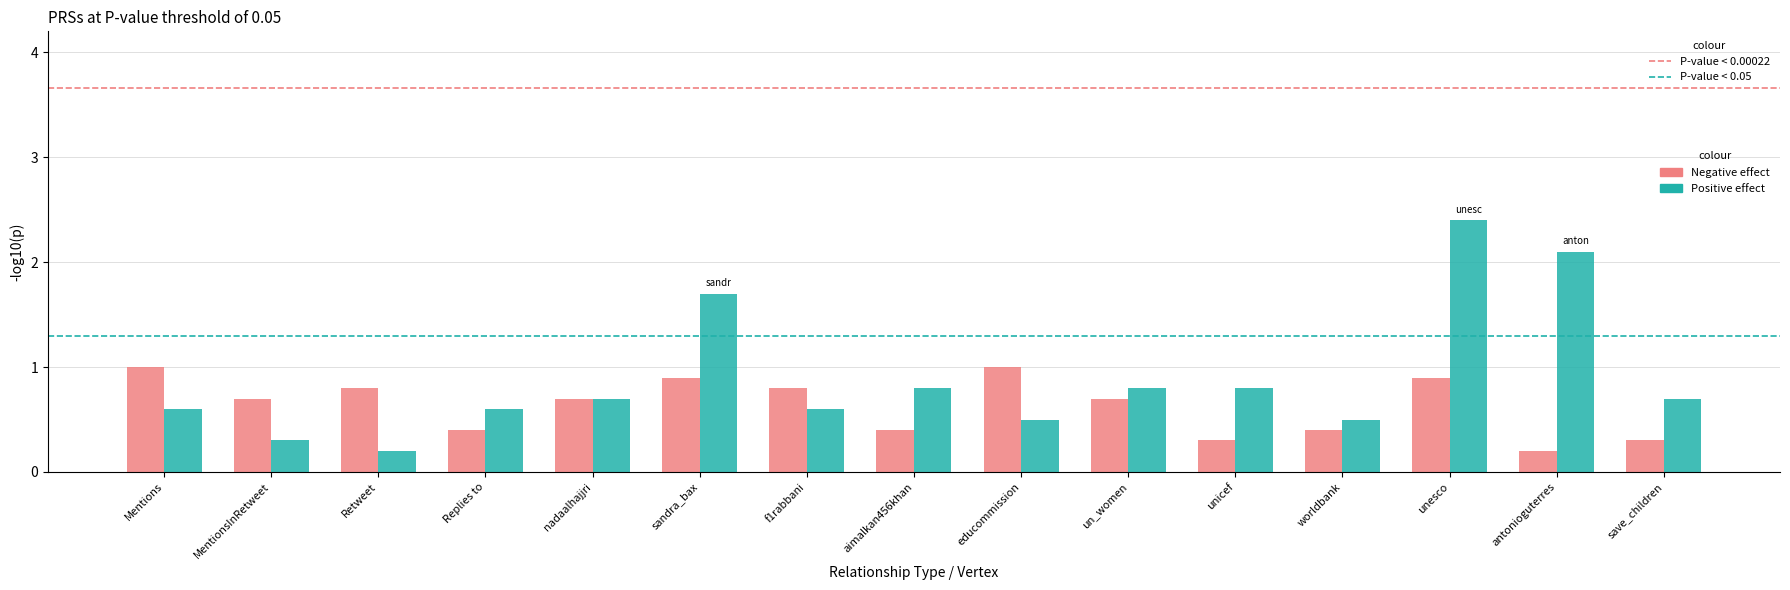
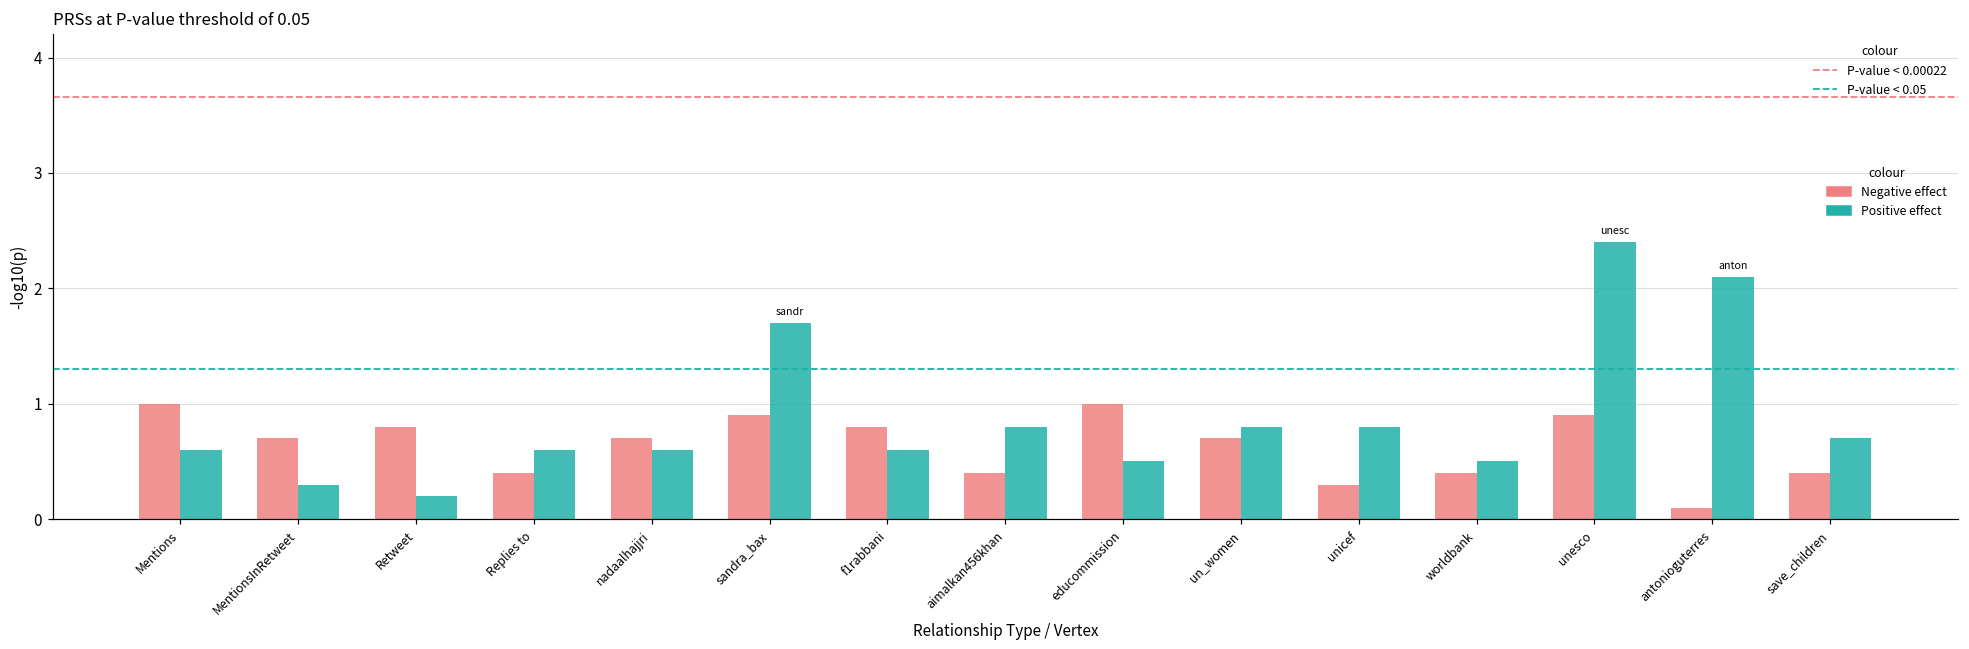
Positive effect, nadaalhajjri: 0.7 -> 0.6
Negative effect, antonioguterres: 0.2 -> 0.1
Negative effect, save_children: 0.3 -> 0.4
